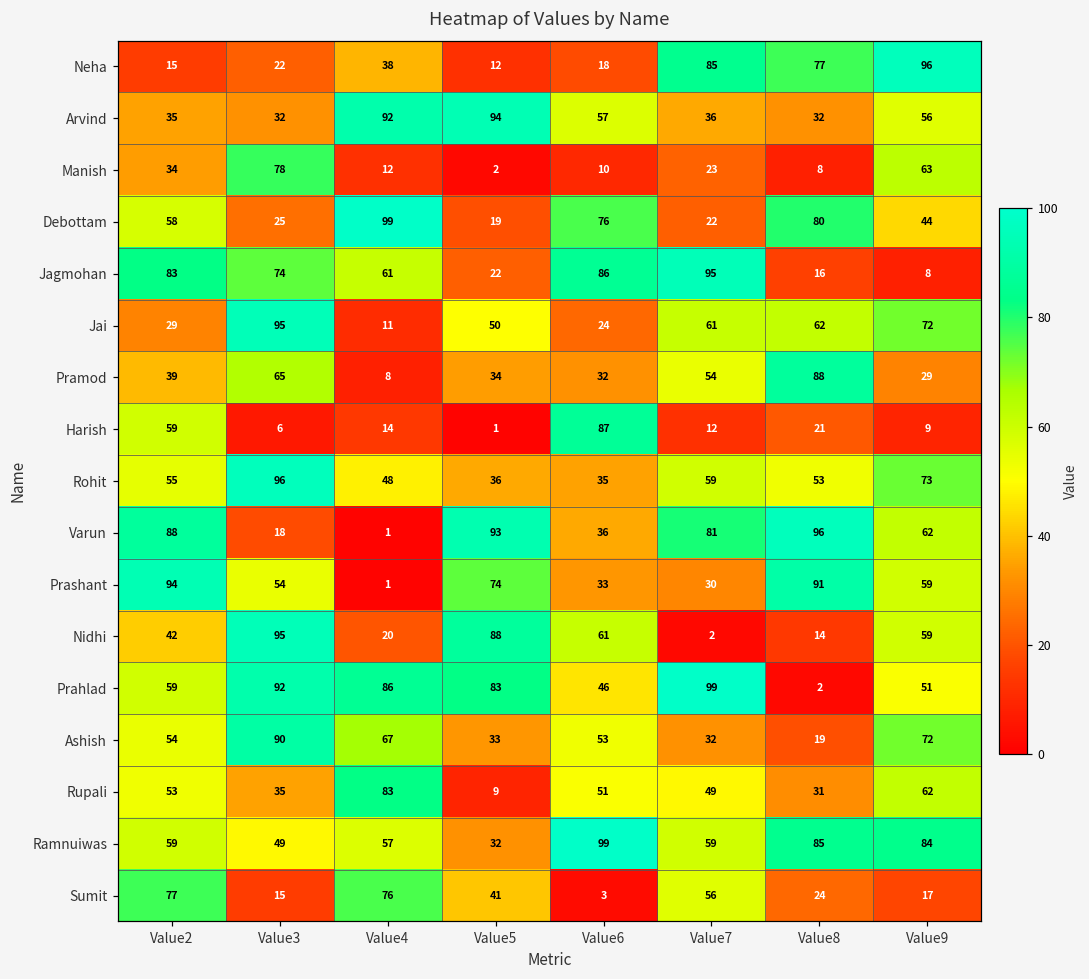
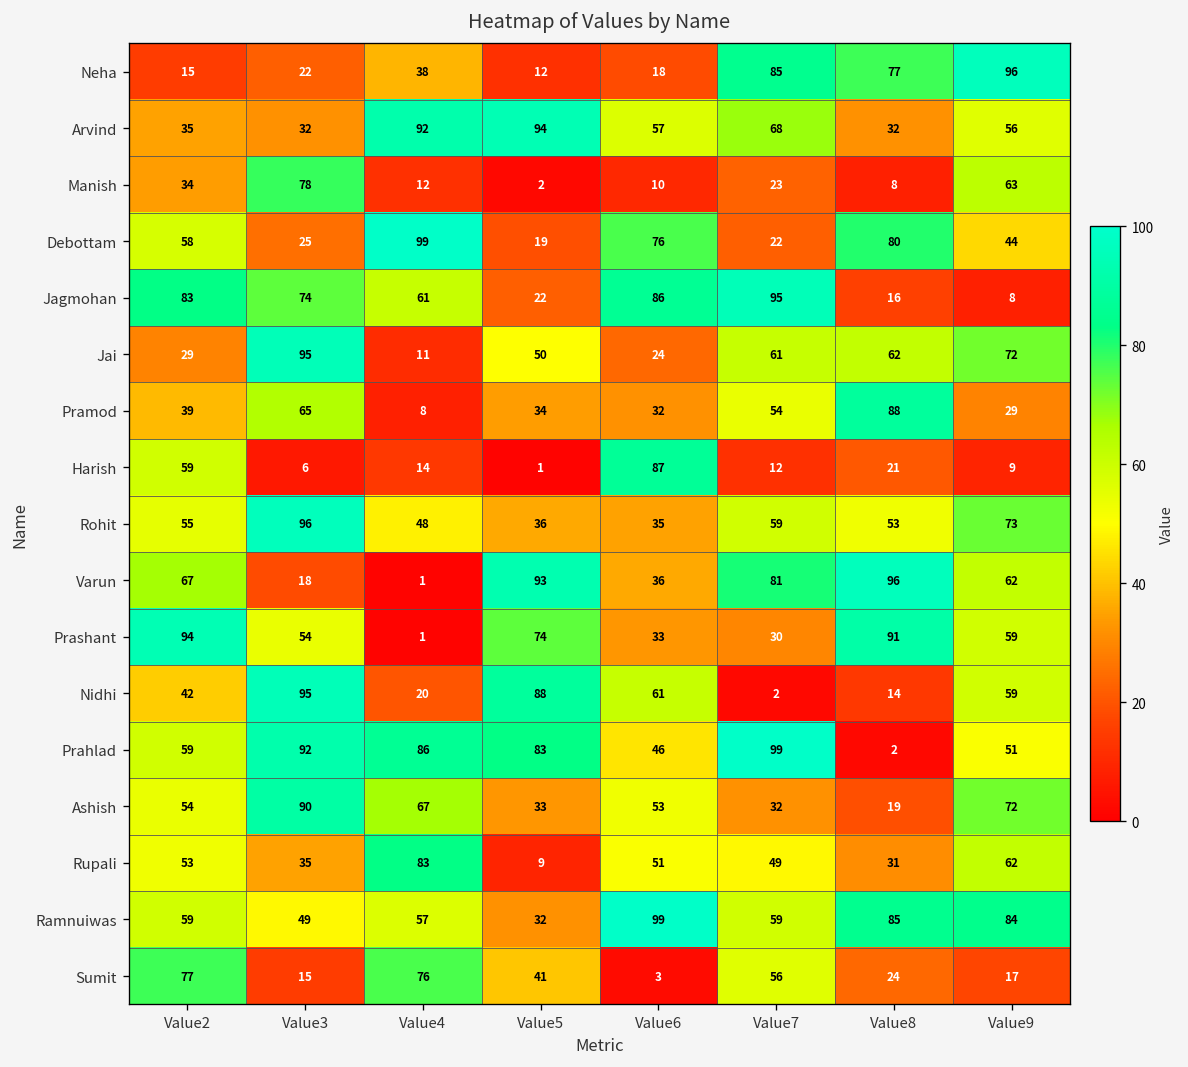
Arvind, Value7: 36 -> 68
Varun, Value2: 88 -> 67
